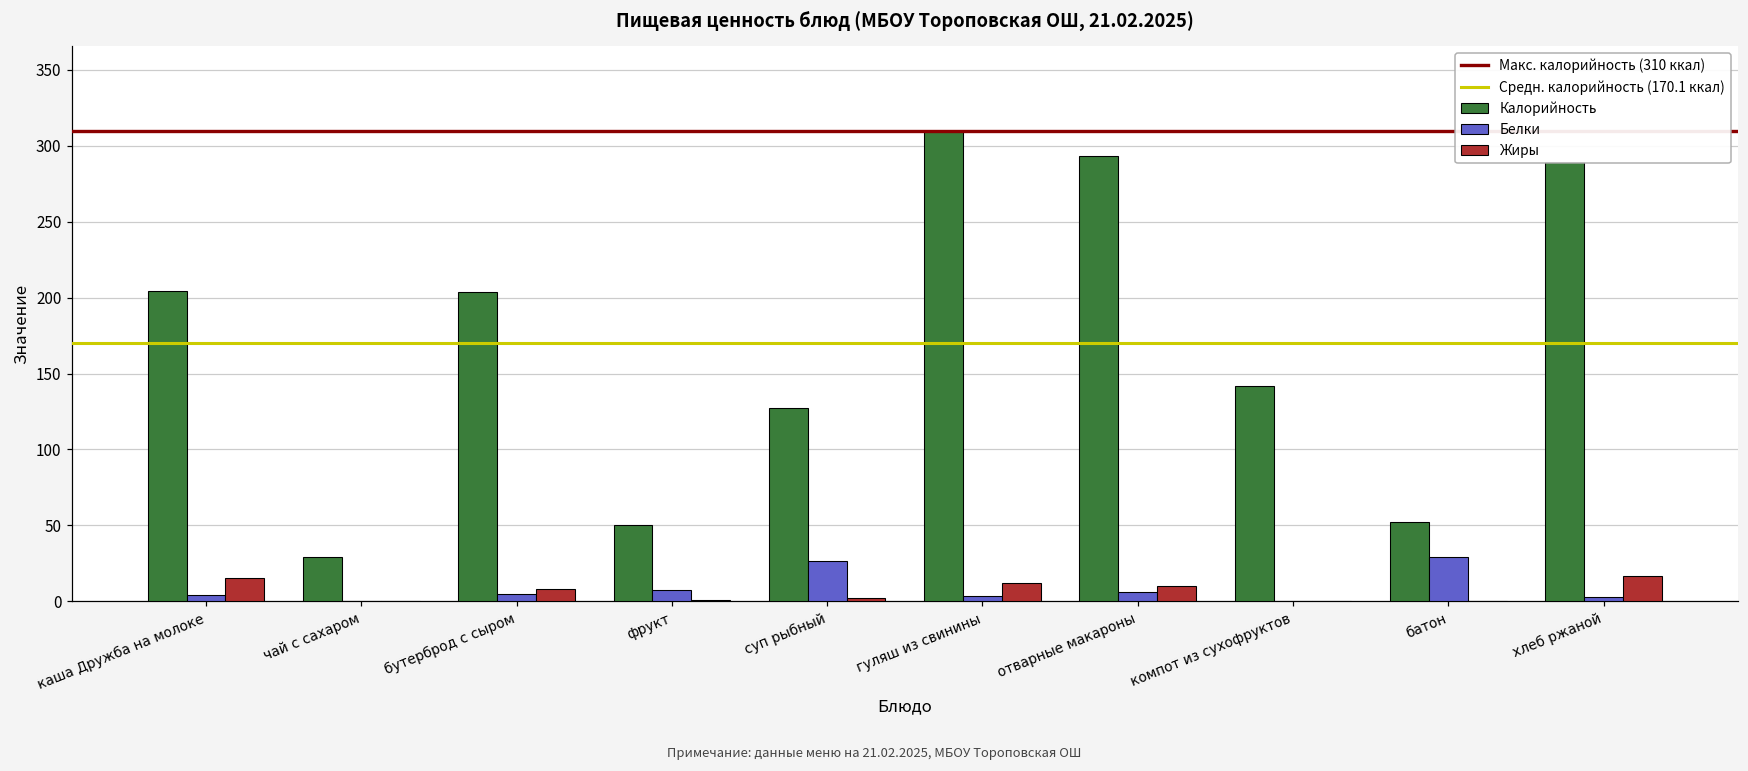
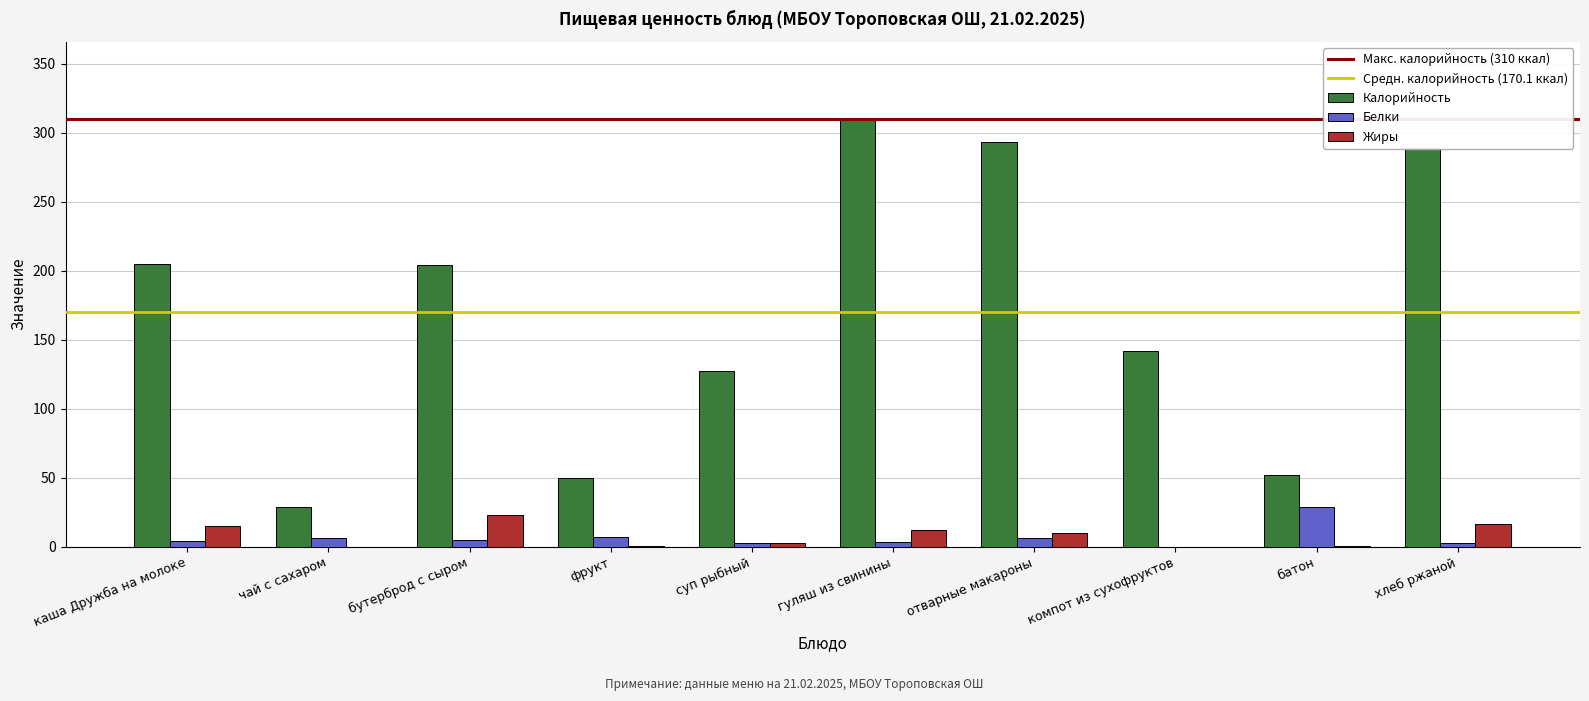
Белки, чай с сахаром: 0 -> 6
Жиры, бутерброд с сыром: 8 -> 23
Белки, суп рыбный: 27 -> 3
